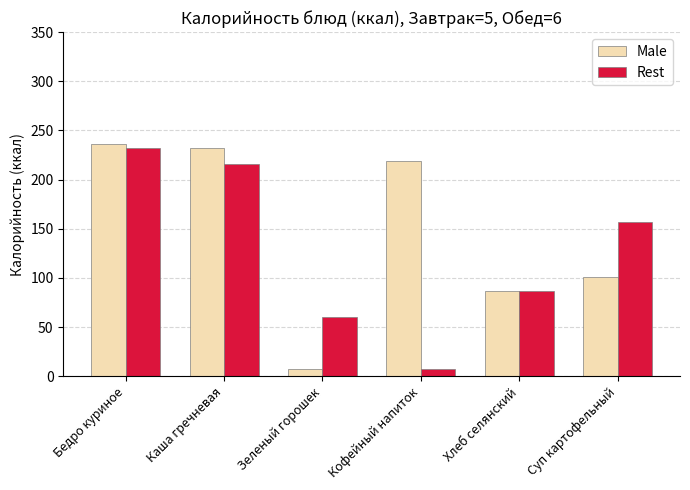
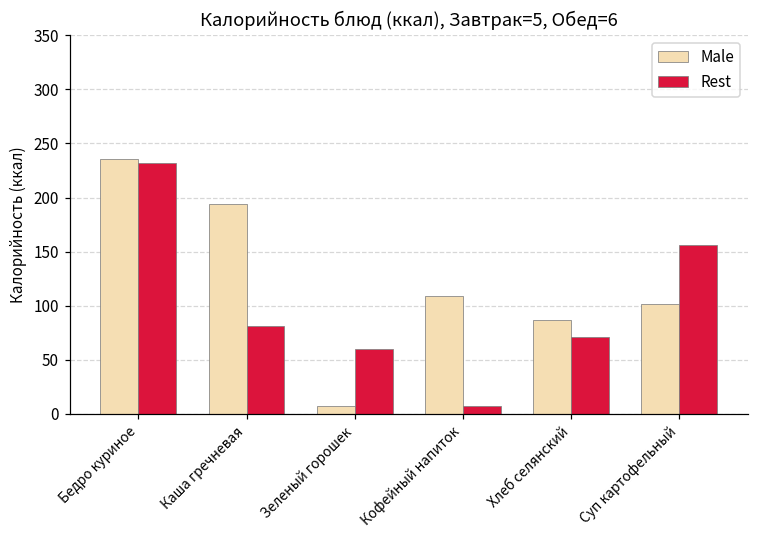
Male, Каша гречневая: 230 -> 190
Rest, Каша гречневая: 220 -> 80
Male, Кофейный напиток: 220 -> 110
Rest, Хлеб селянский: 90 -> 70
